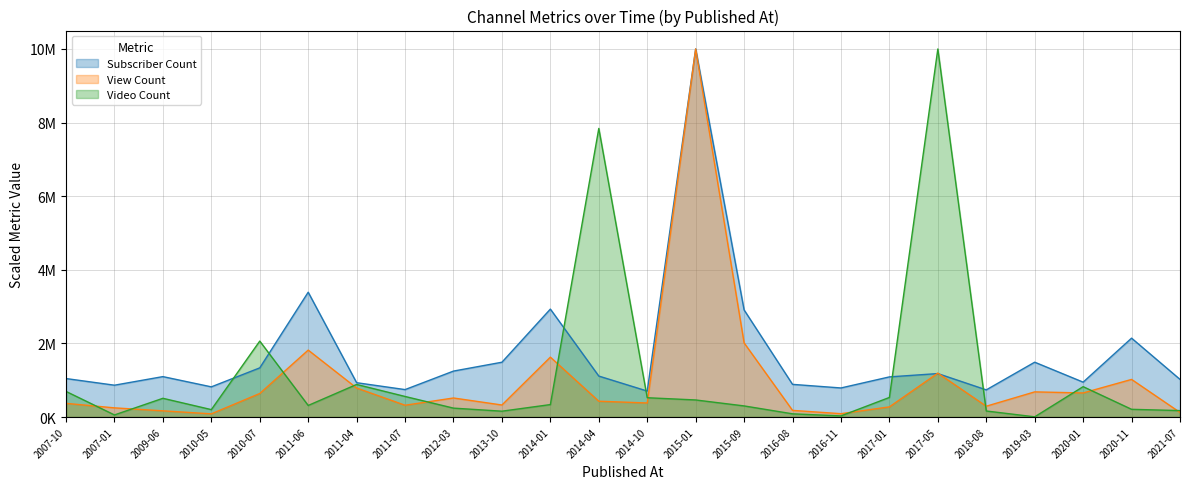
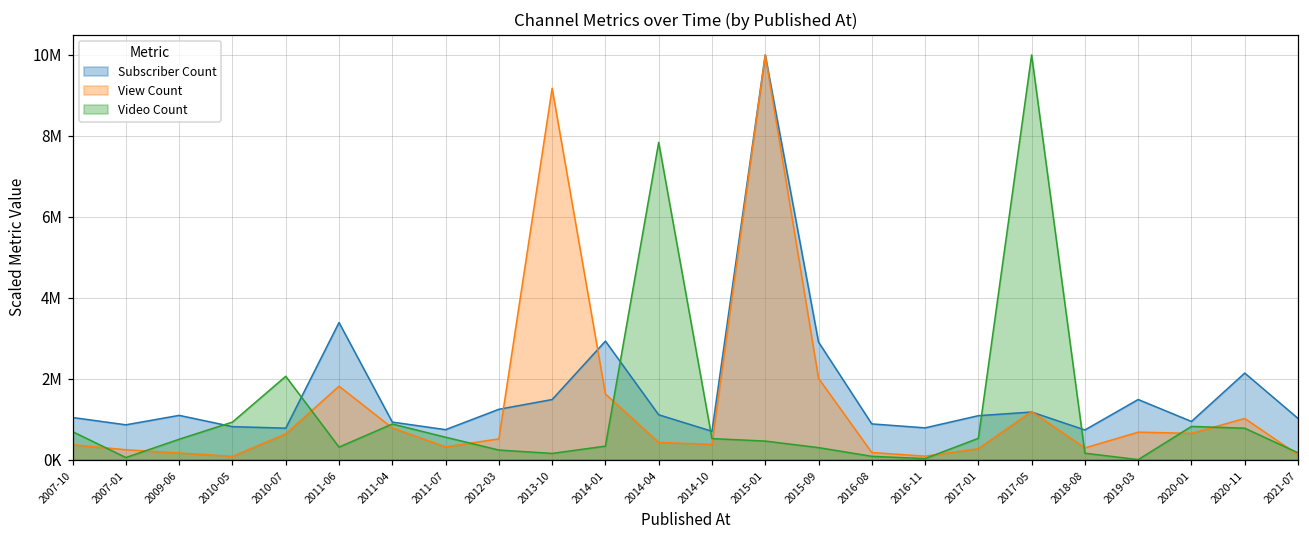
Video Count, 2010-05: 200000 -> 900000
Subscriber Count, 2010-07: 1300000 -> 800000
View Count, 2013-10: 300000 -> 9200000
Video Count, 2020-11: 200000 -> 800000
